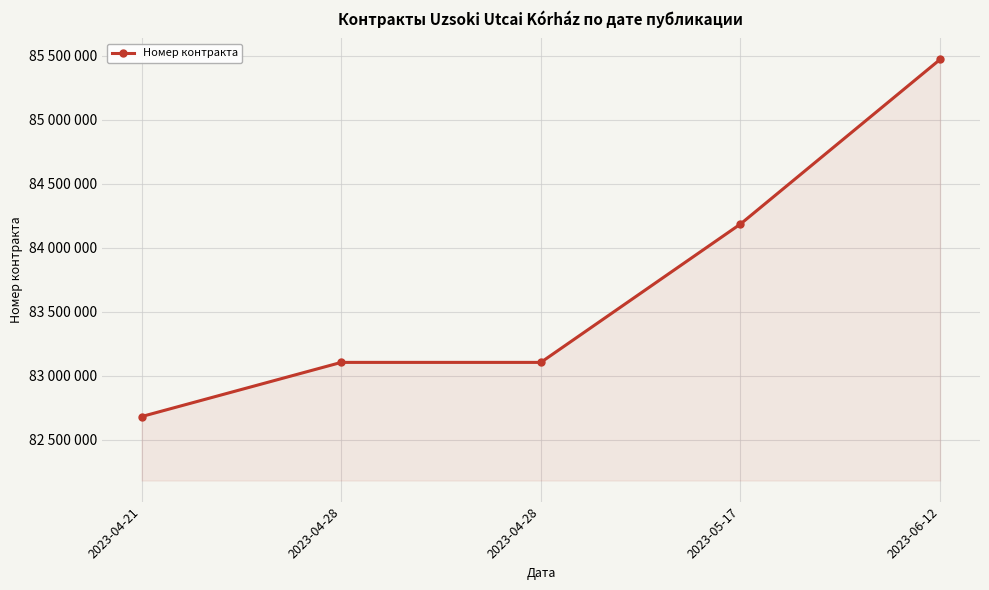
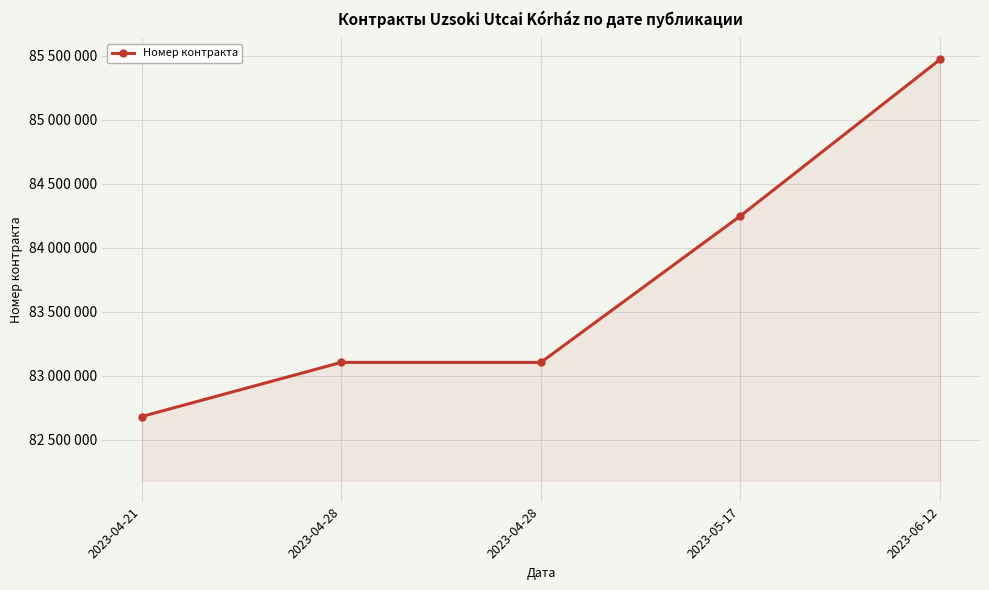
2023-05-17: 84180000 -> 84250000
